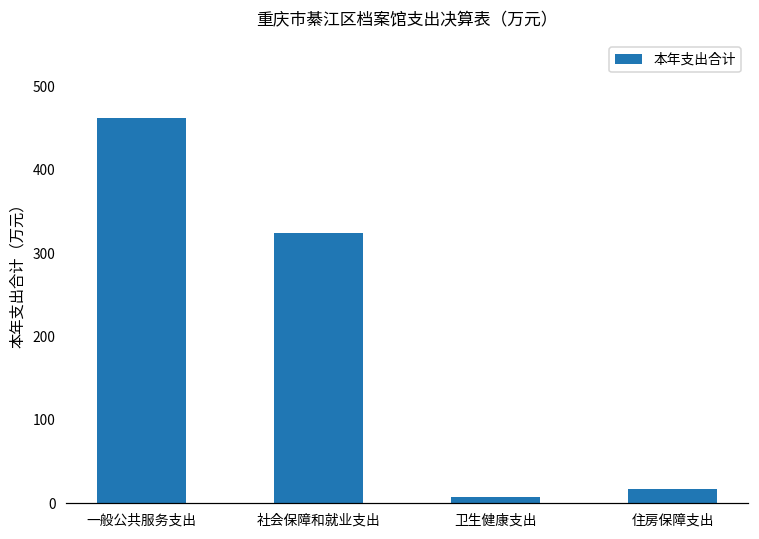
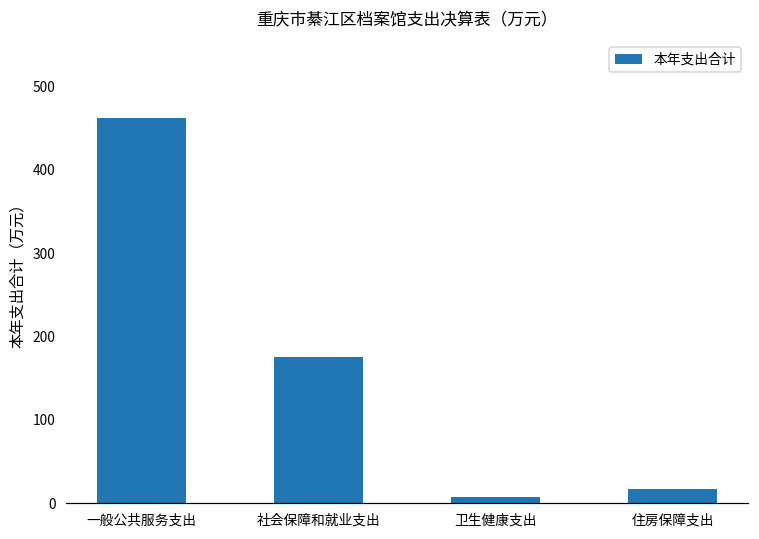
社会保障和就业支出: 320 -> 180
